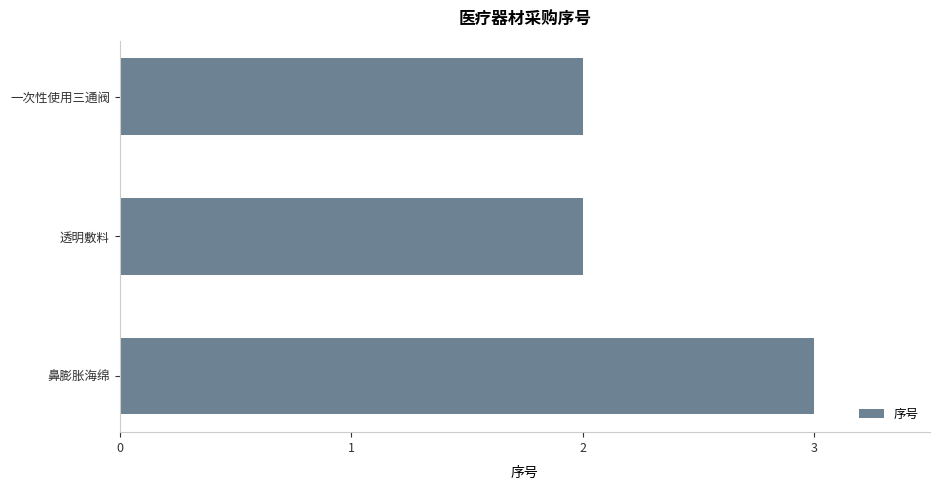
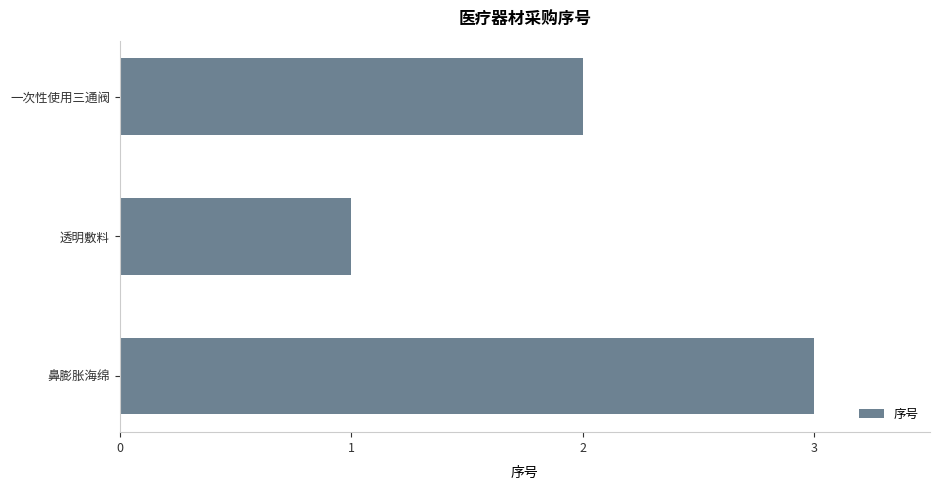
透明敷料: 2 -> 1
